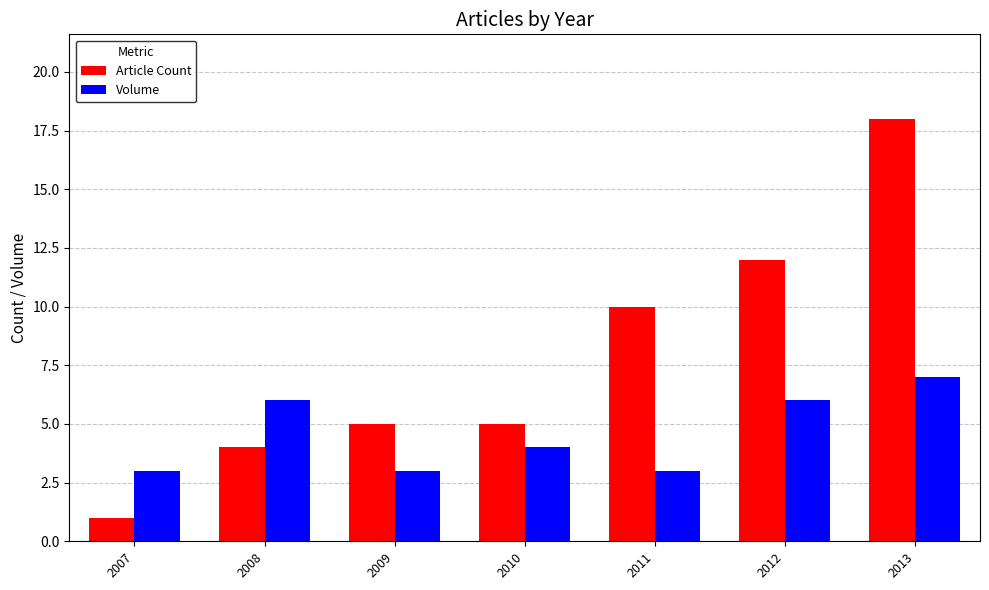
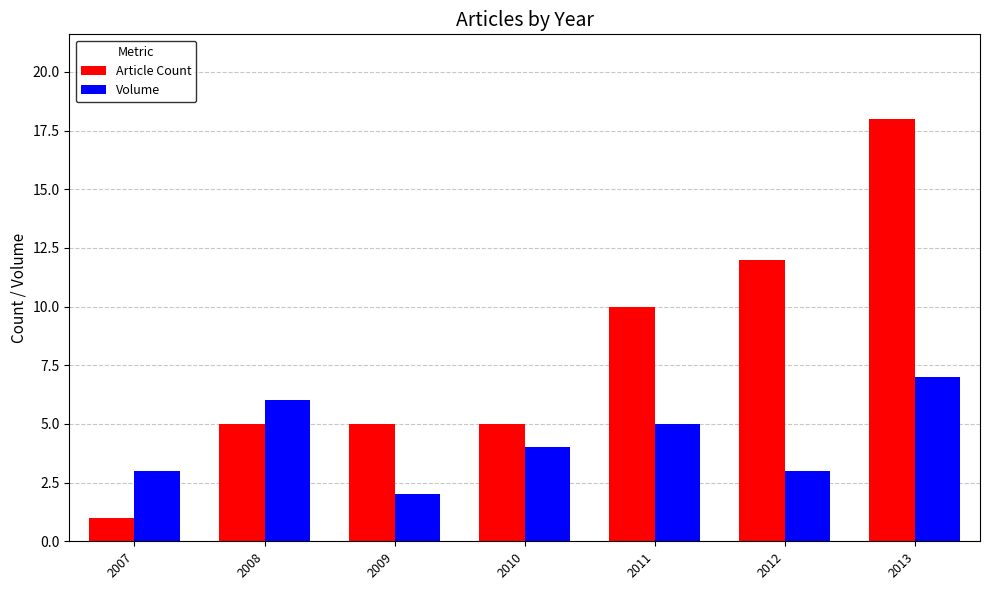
Article Count, 2008: 4 -> 5
Volume, 2009: 3 -> 2
Volume, 2011: 3 -> 5
Volume, 2012: 6 -> 3
